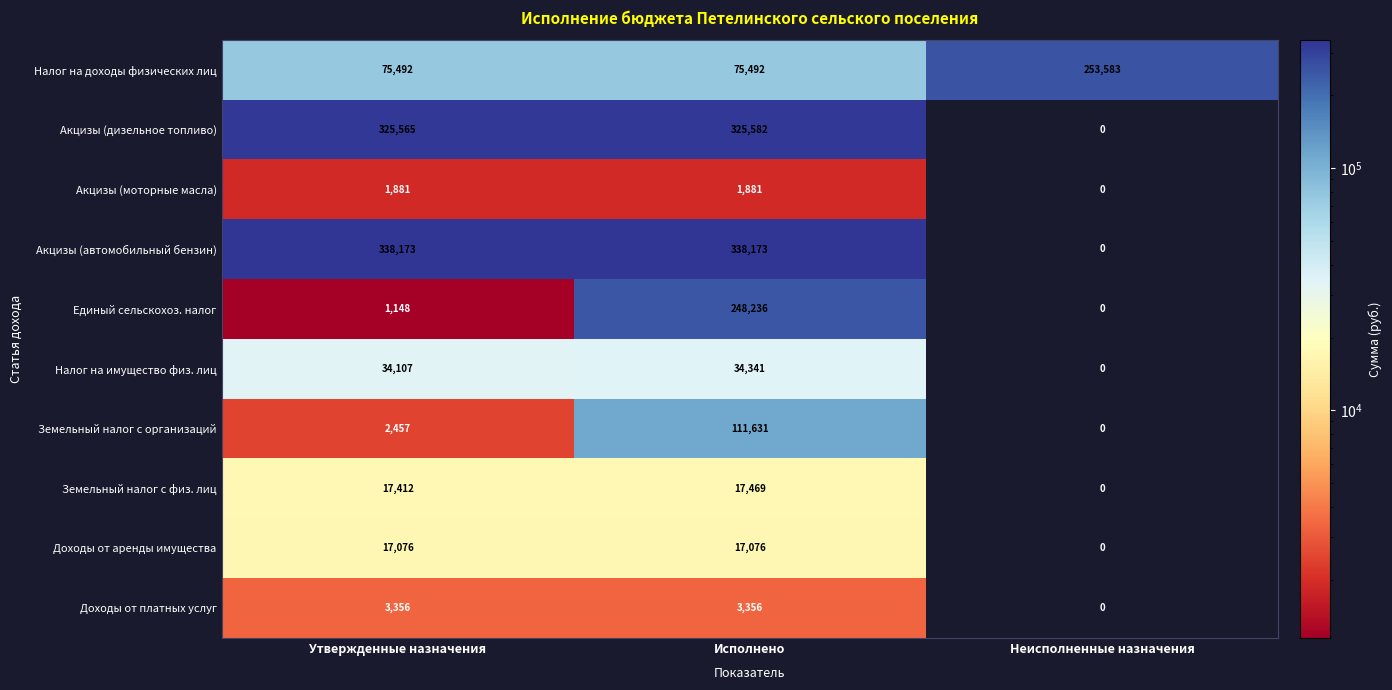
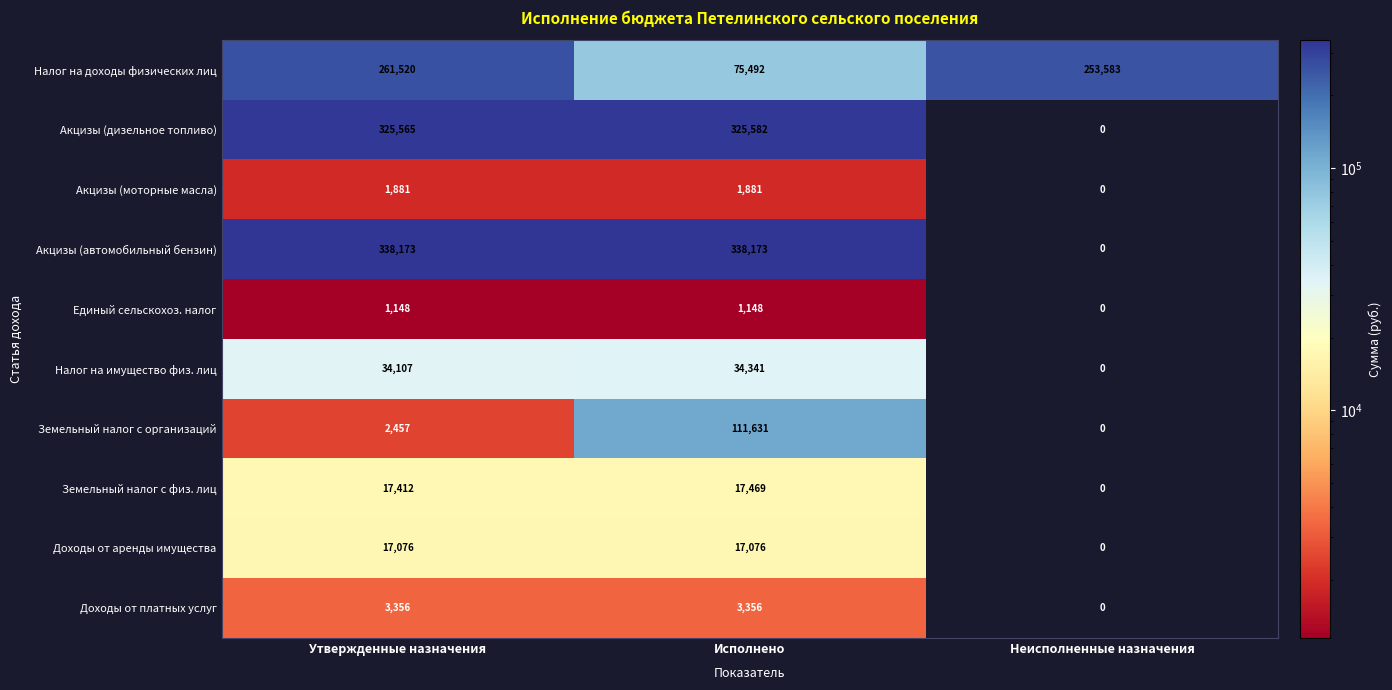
Налог на доходы физических лиц, Утвержденные назначения: 75,492 -> 261,520
Единый сельскохоз. налог, Исполнено: 248,236 -> 1,148
